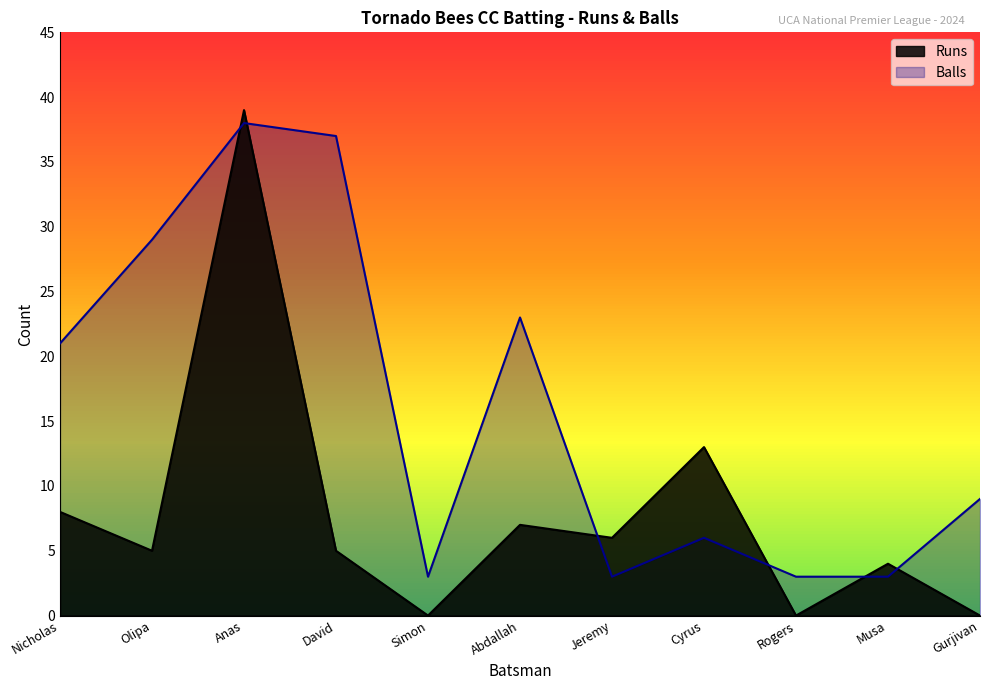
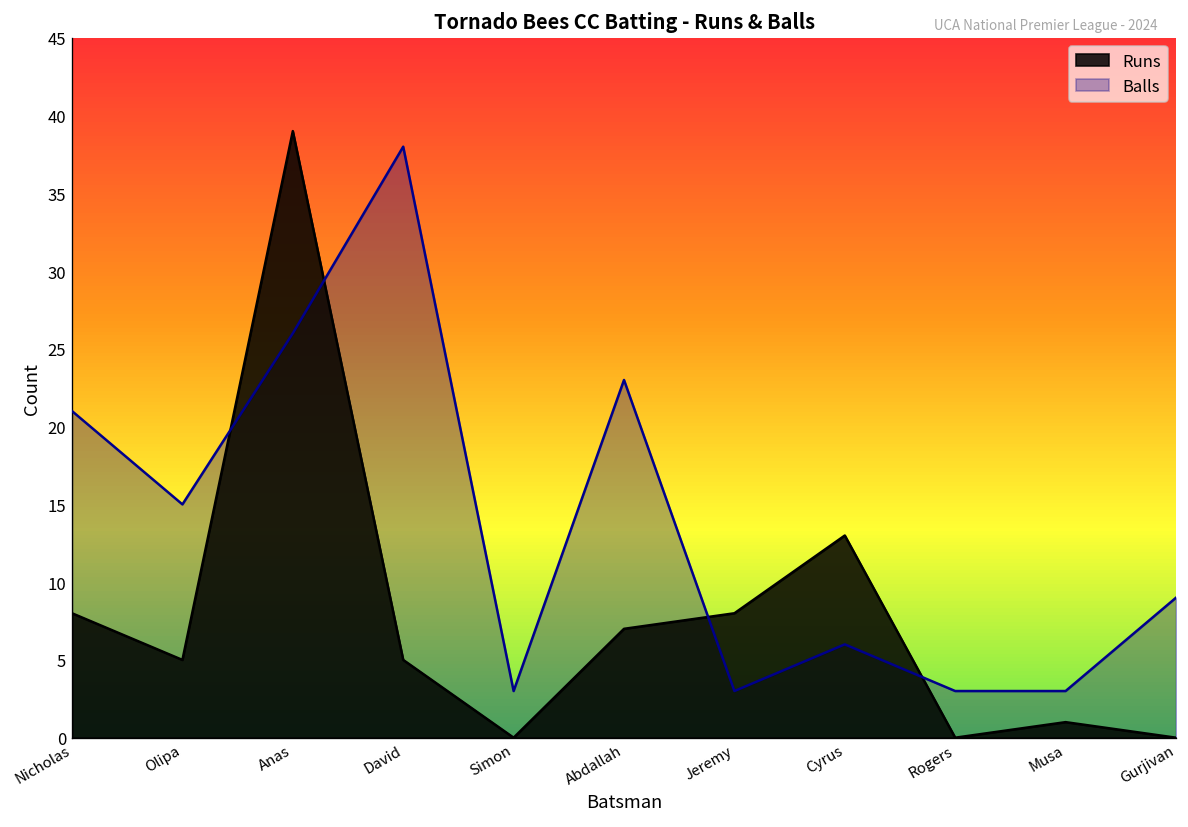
Balls, Olipa: 29 -> 15
Balls, Anas: 38 -> 26
Balls, David: 37 -> 38
Runs, Jeremy: 6 -> 8
Runs, Musa: 4 -> 1
